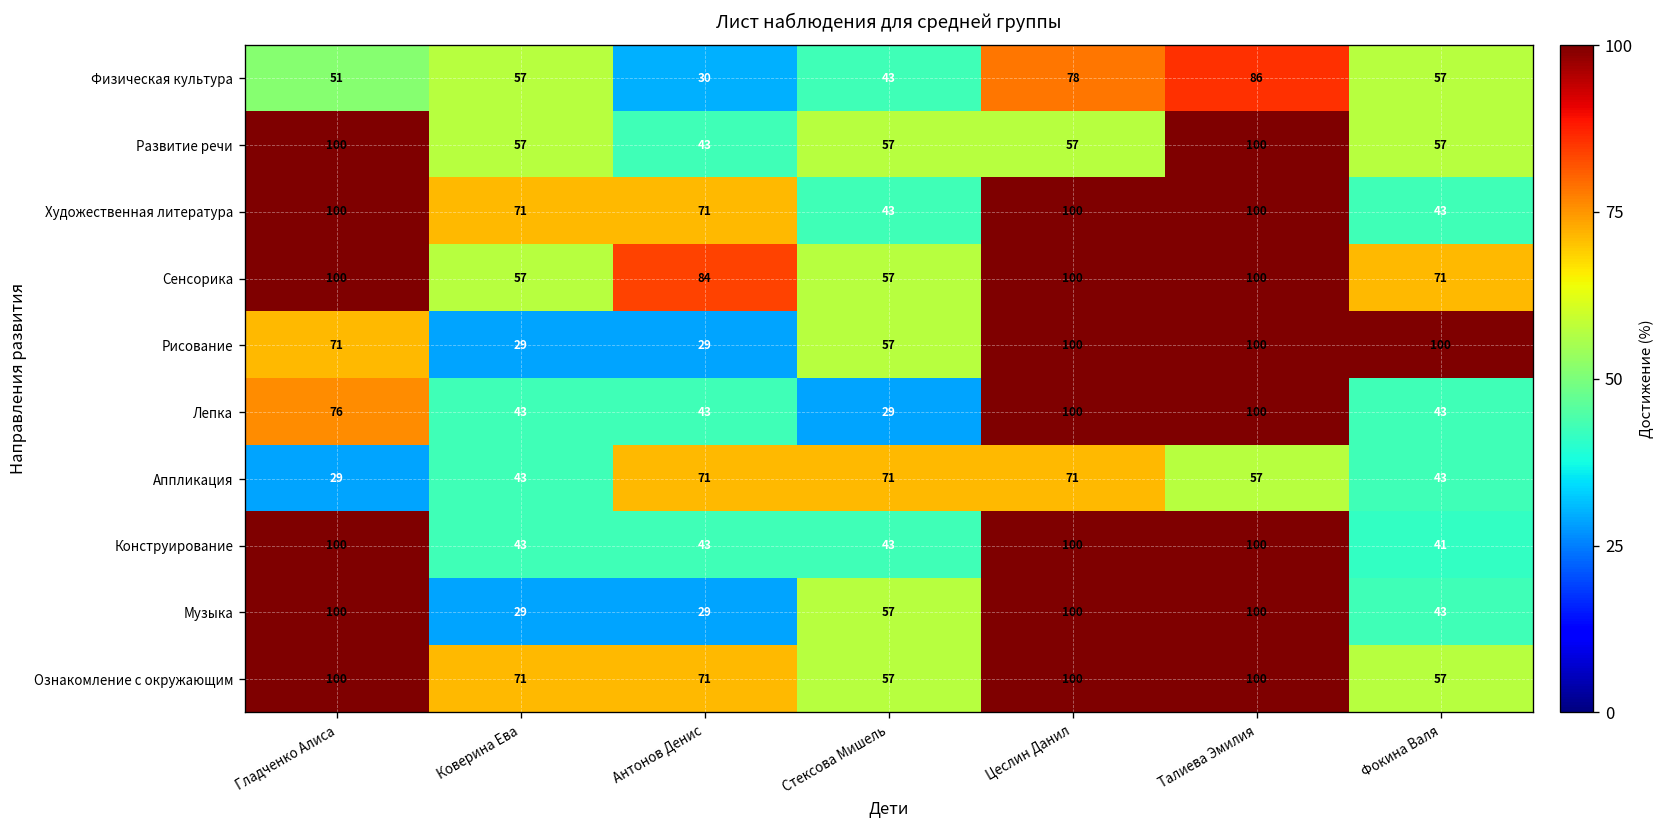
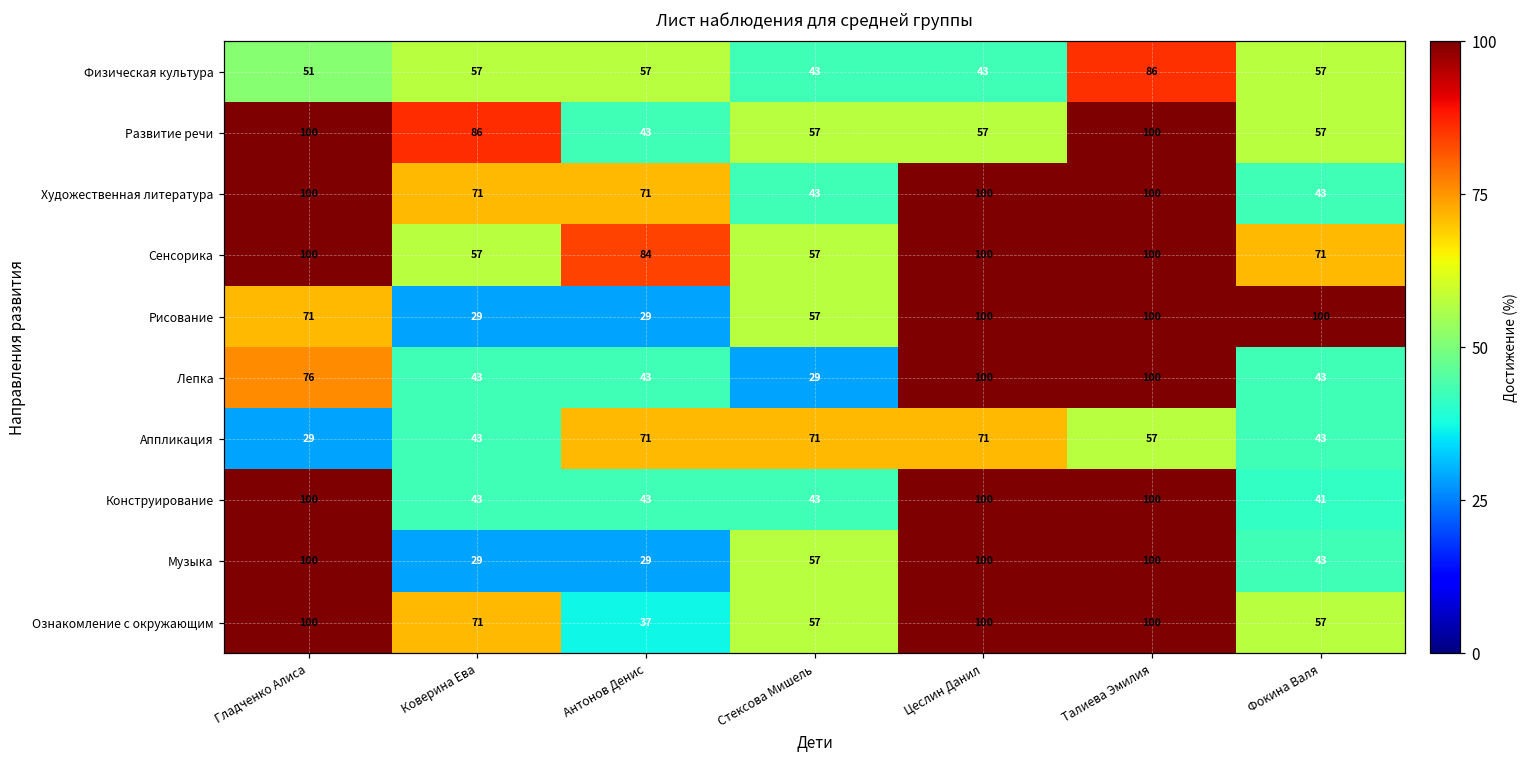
Физическая культура, Антонов Денис: 30 -> 57
Физическая культура, Цеслин Данил: 78 -> 43
Развитие речи, Коверина Ева: 57 -> 86
Ознакомление с окружающим, Антонов Денис: 71 -> 37
